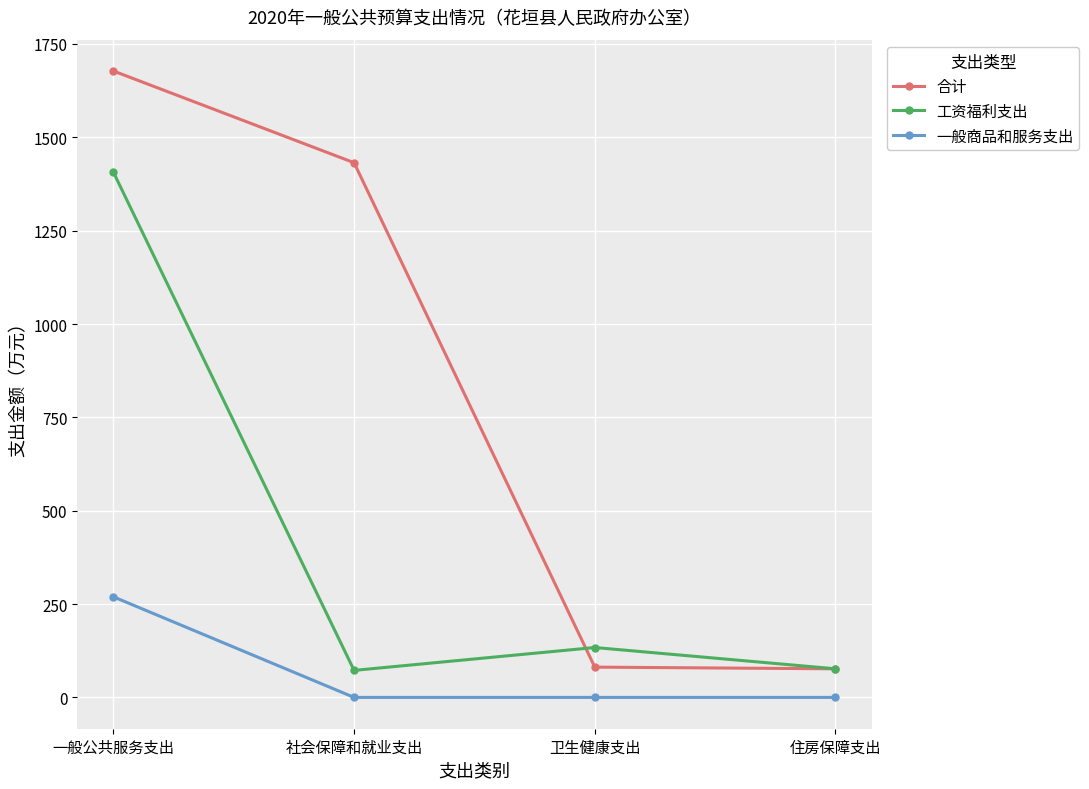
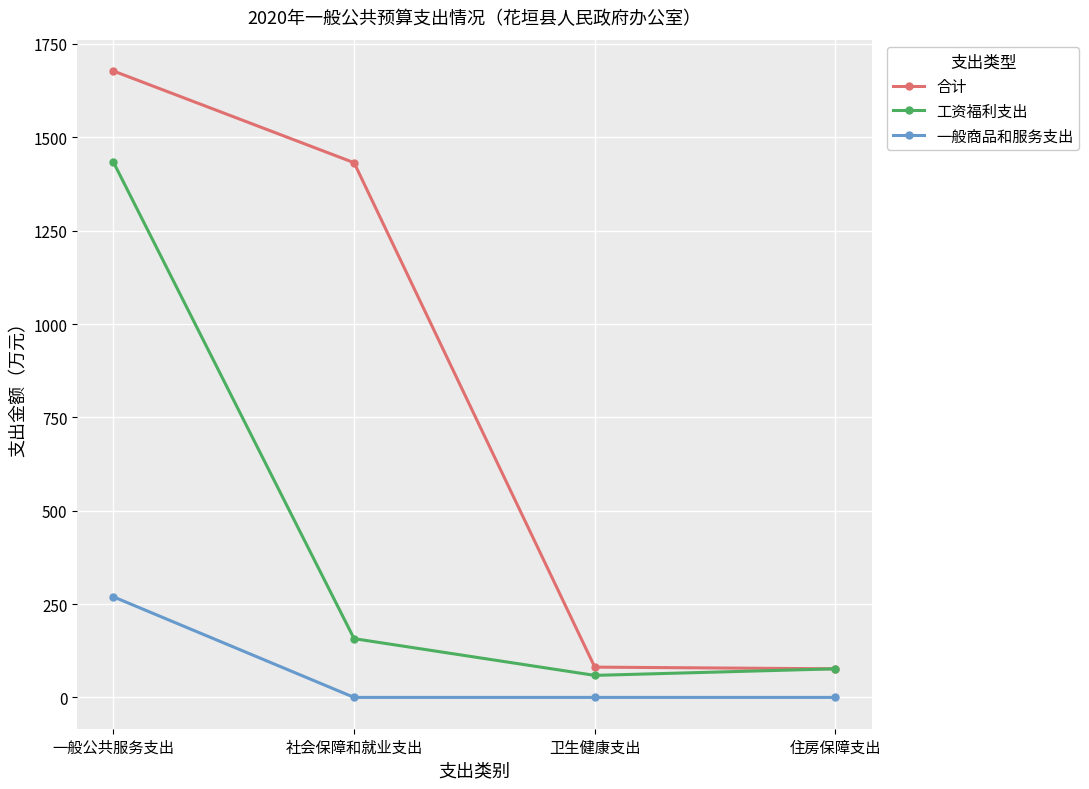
工资福利支出, 一般公共服务支出: 1410 -> 1430
工资福利支出, 社会保障和就业支出: 70 -> 160
工资福利支出, 卫生健康支出: 130 -> 60
